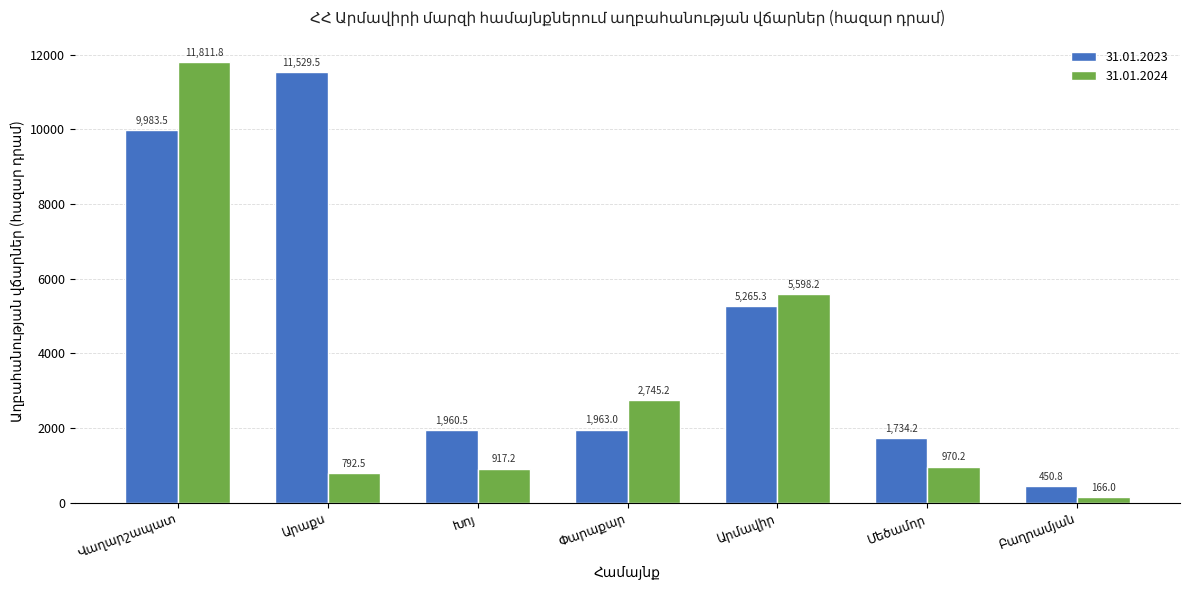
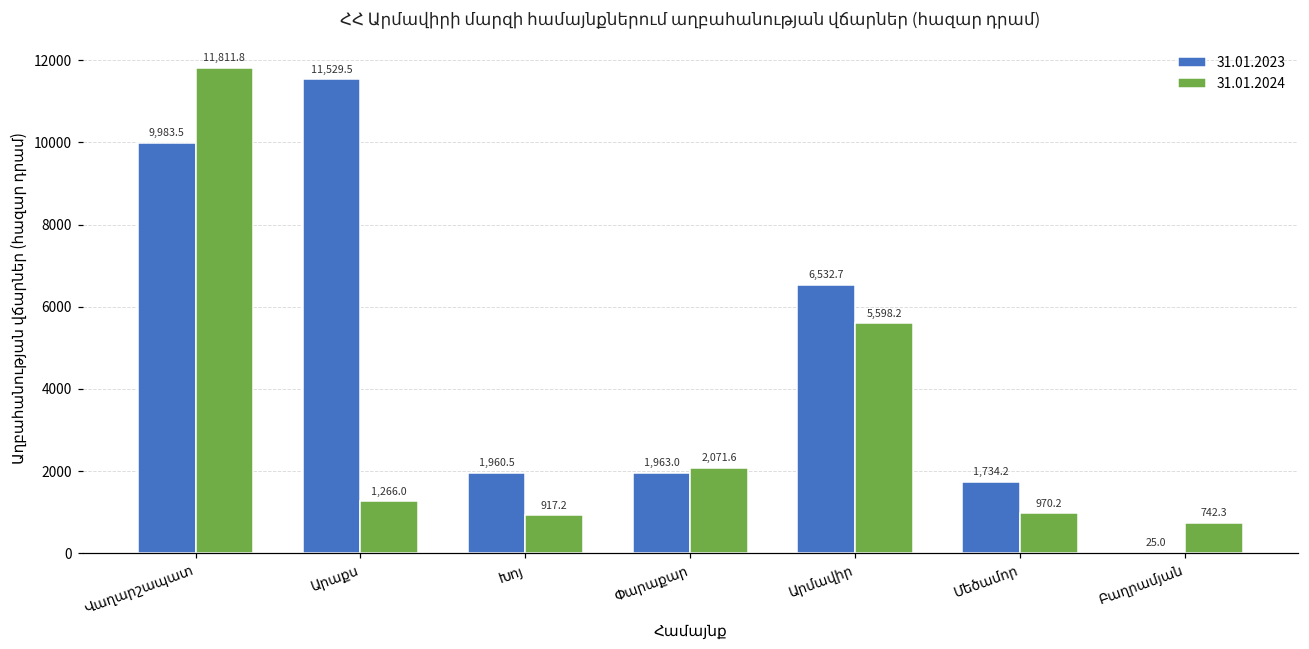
31.01.2024, Արաքս: 792.5 -> 1,266.0
31.01.2024, Փարաքար: 2,745.2 -> 2,071.6
31.01.2023, Արմավիր: 5,265.3 -> 6,532.7
31.01.2023, Բաղրամյան: 450.8 -> 25.0
31.01.2024, Բաղրամյան: 166.0 -> 742.3
